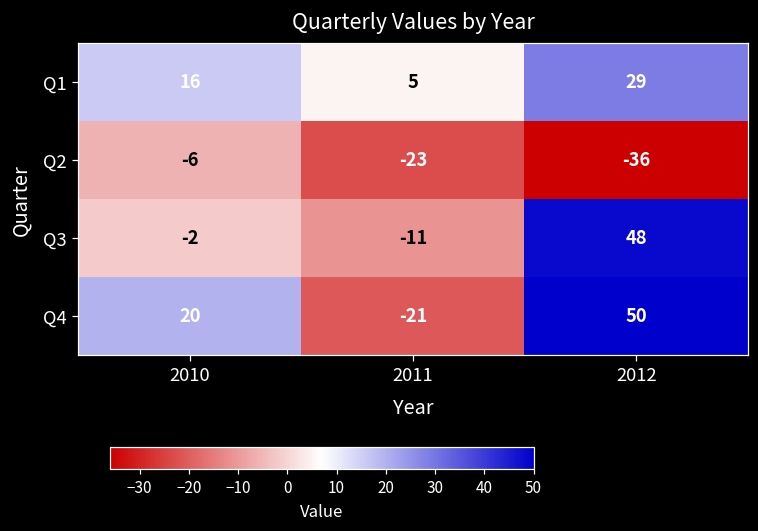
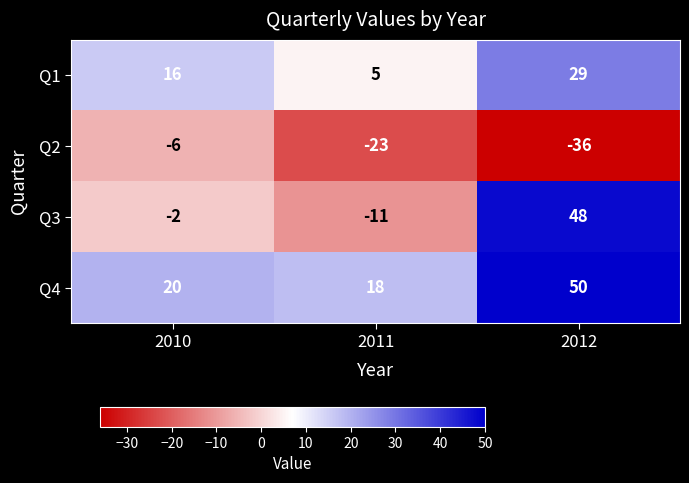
Q4, 2011: -21 -> 18
